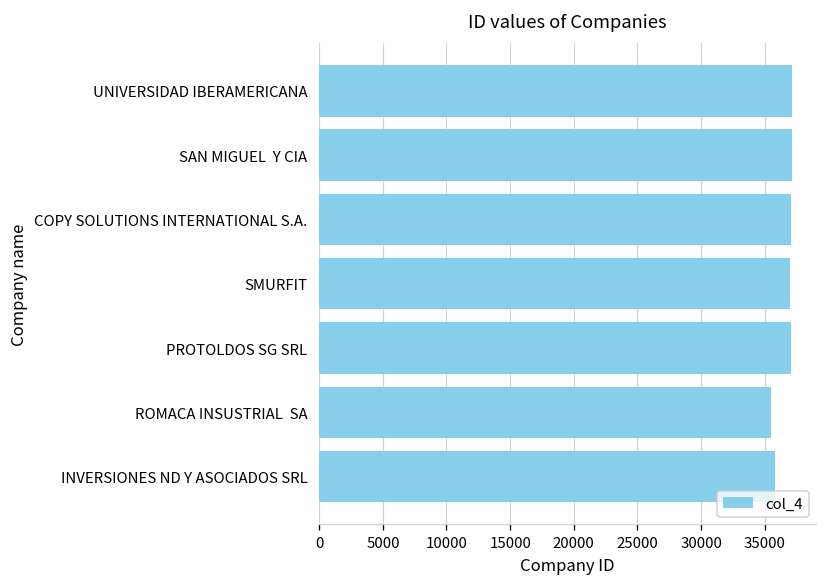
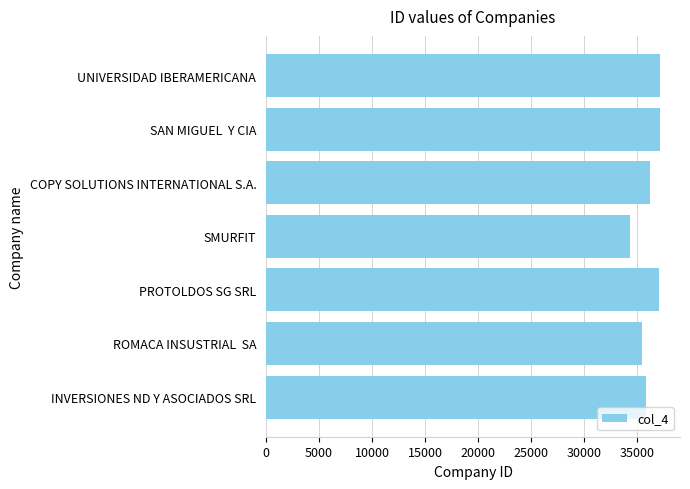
COPY SOLUTIONS INTERNATIONAL S.A.: 37100 -> 36200
SMURFIT: 37000 -> 34400
